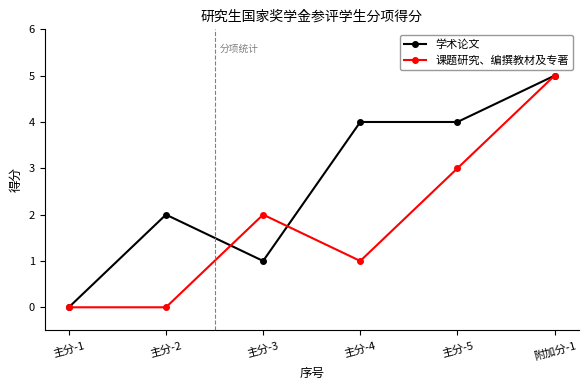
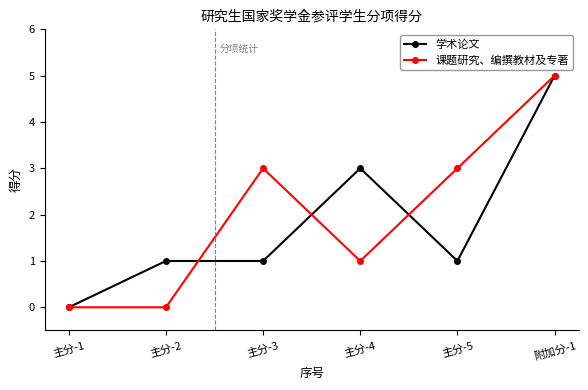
学术论文, 主分-2: 2 -> 1
课题研究、编撰教材及专著, 主分-3: 2 -> 3
学术论文, 主分-4: 4 -> 3
学术论文, 主分-5: 4 -> 1
